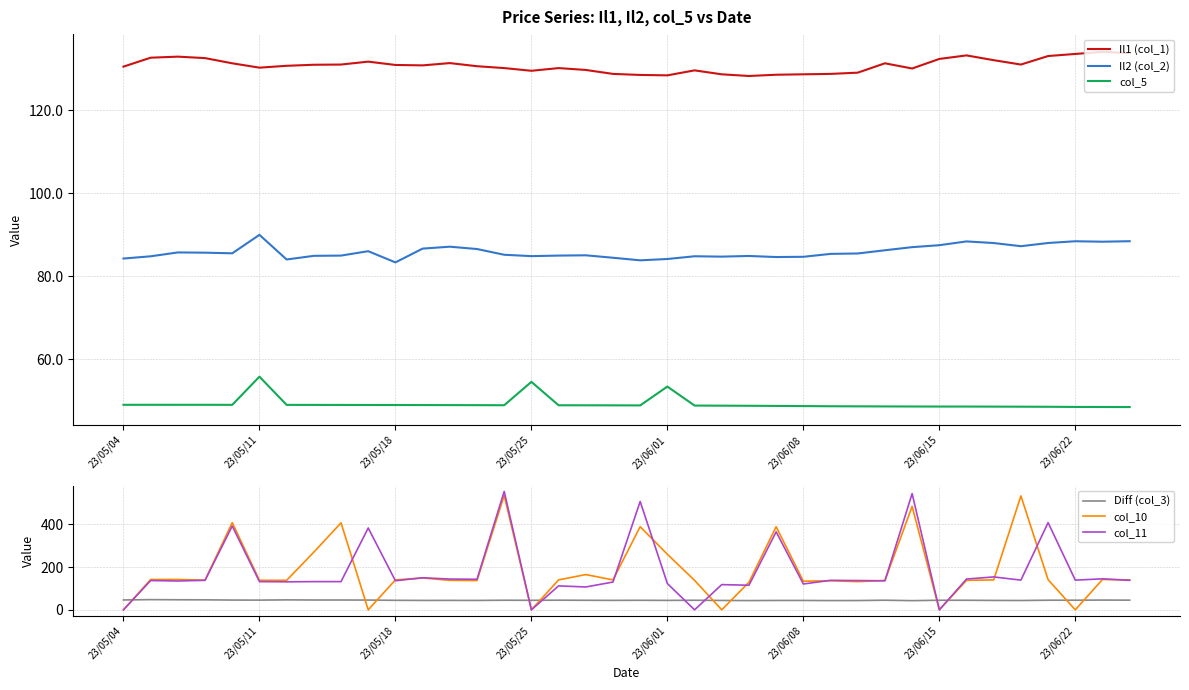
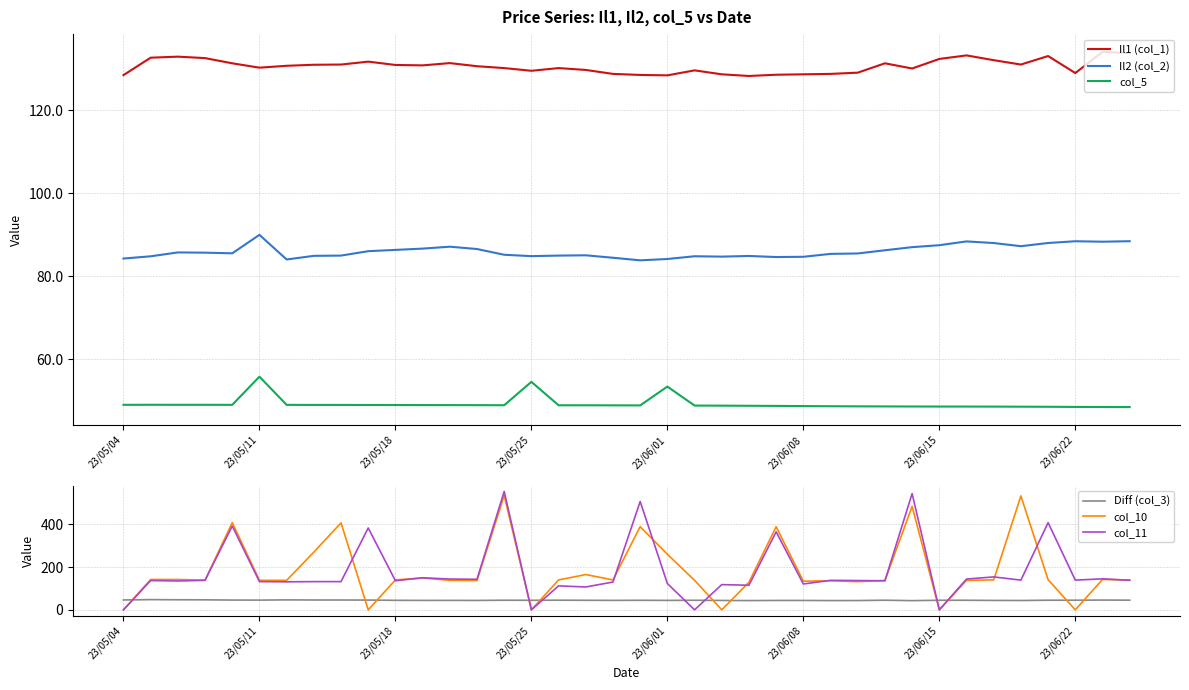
Price Series: Il1, Il2, col_5 vs Date, Il1 (col_1), 23/05/04: 130 -> 128
Price Series: Il1, Il2, col_5 vs Date, Il2 (col_2), 23/05/18: 83 -> 86
Price Series: Il1, Il2, col_5 vs Date, Il1 (col_1), 23/06/22: 134 -> 129
